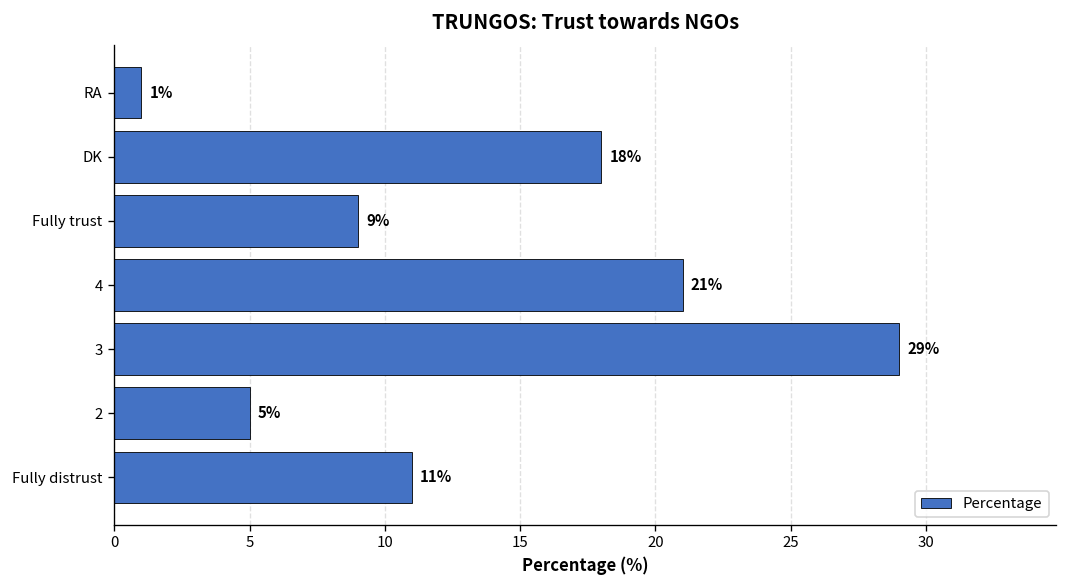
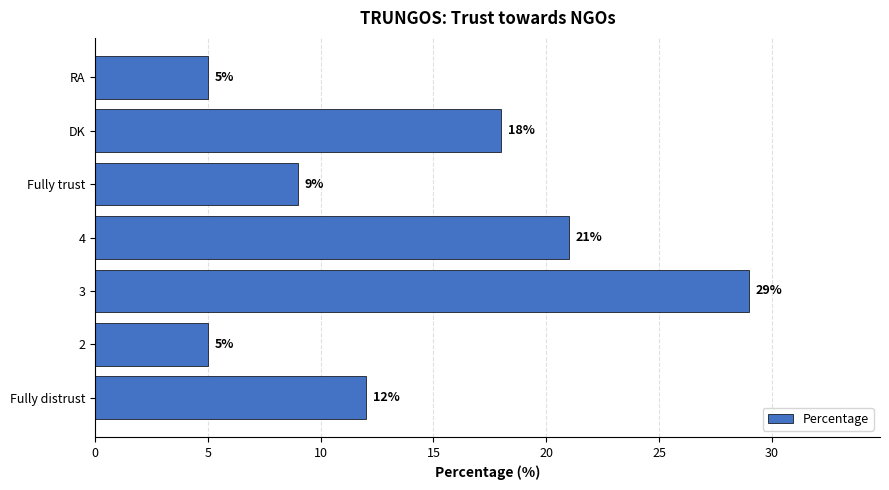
RA: 1% -> 5%
Fully distrust: 11% -> 12%
